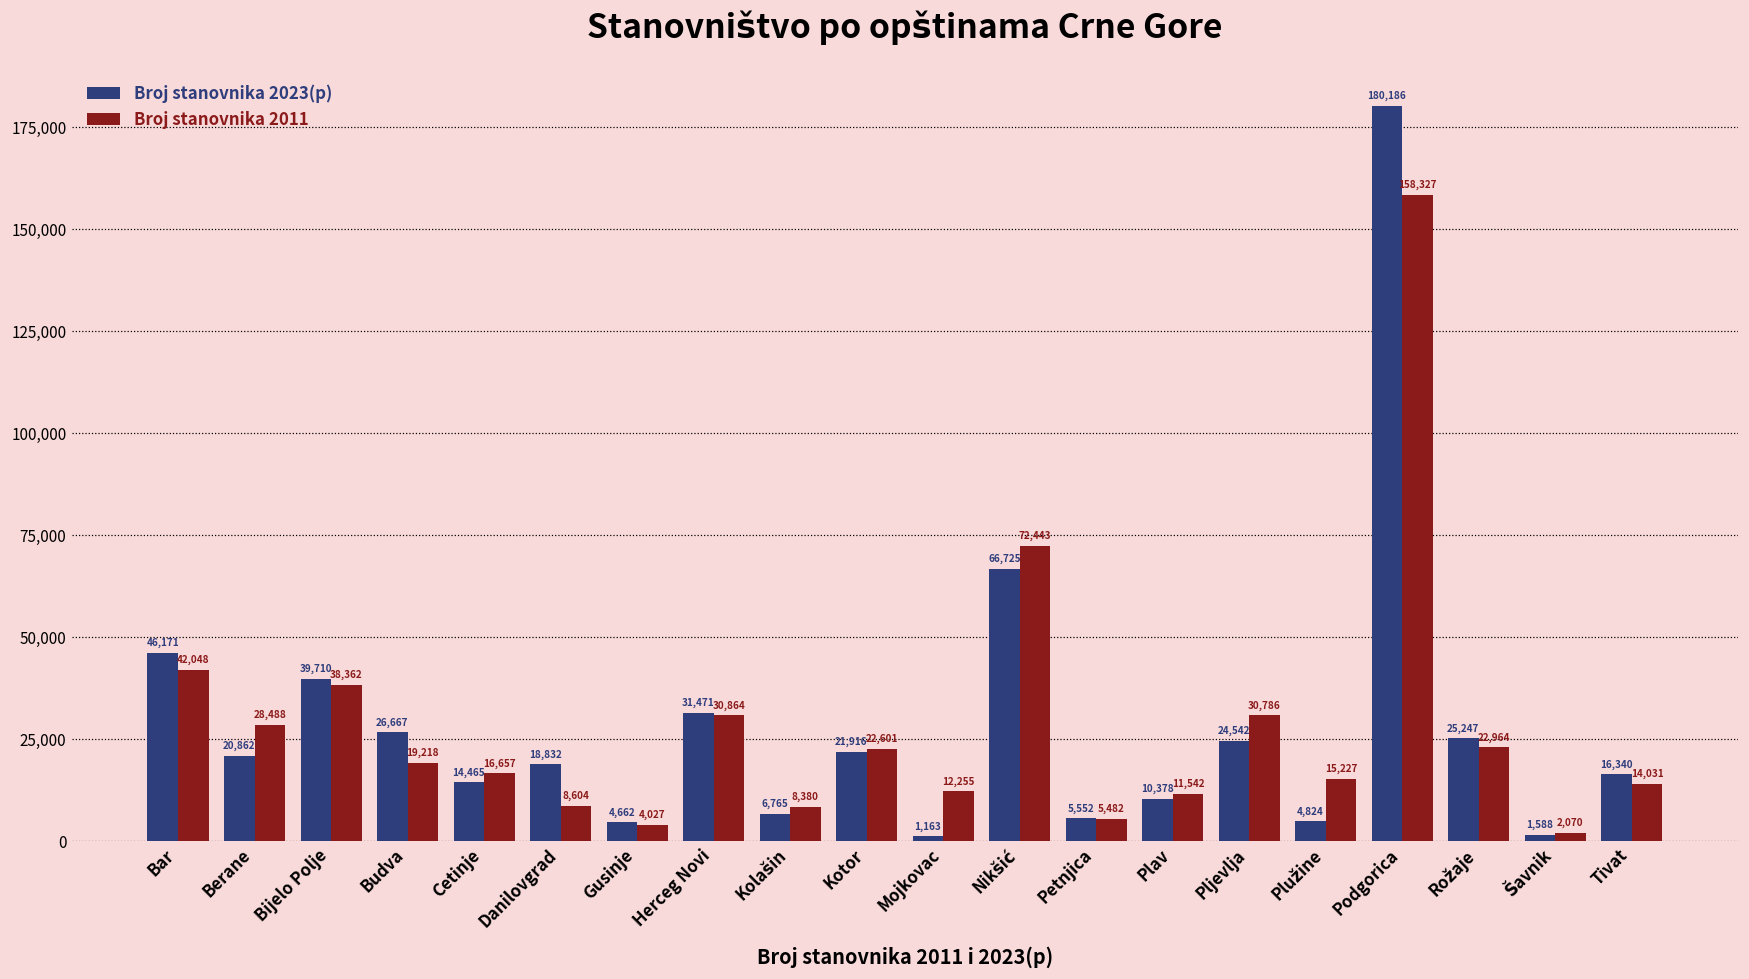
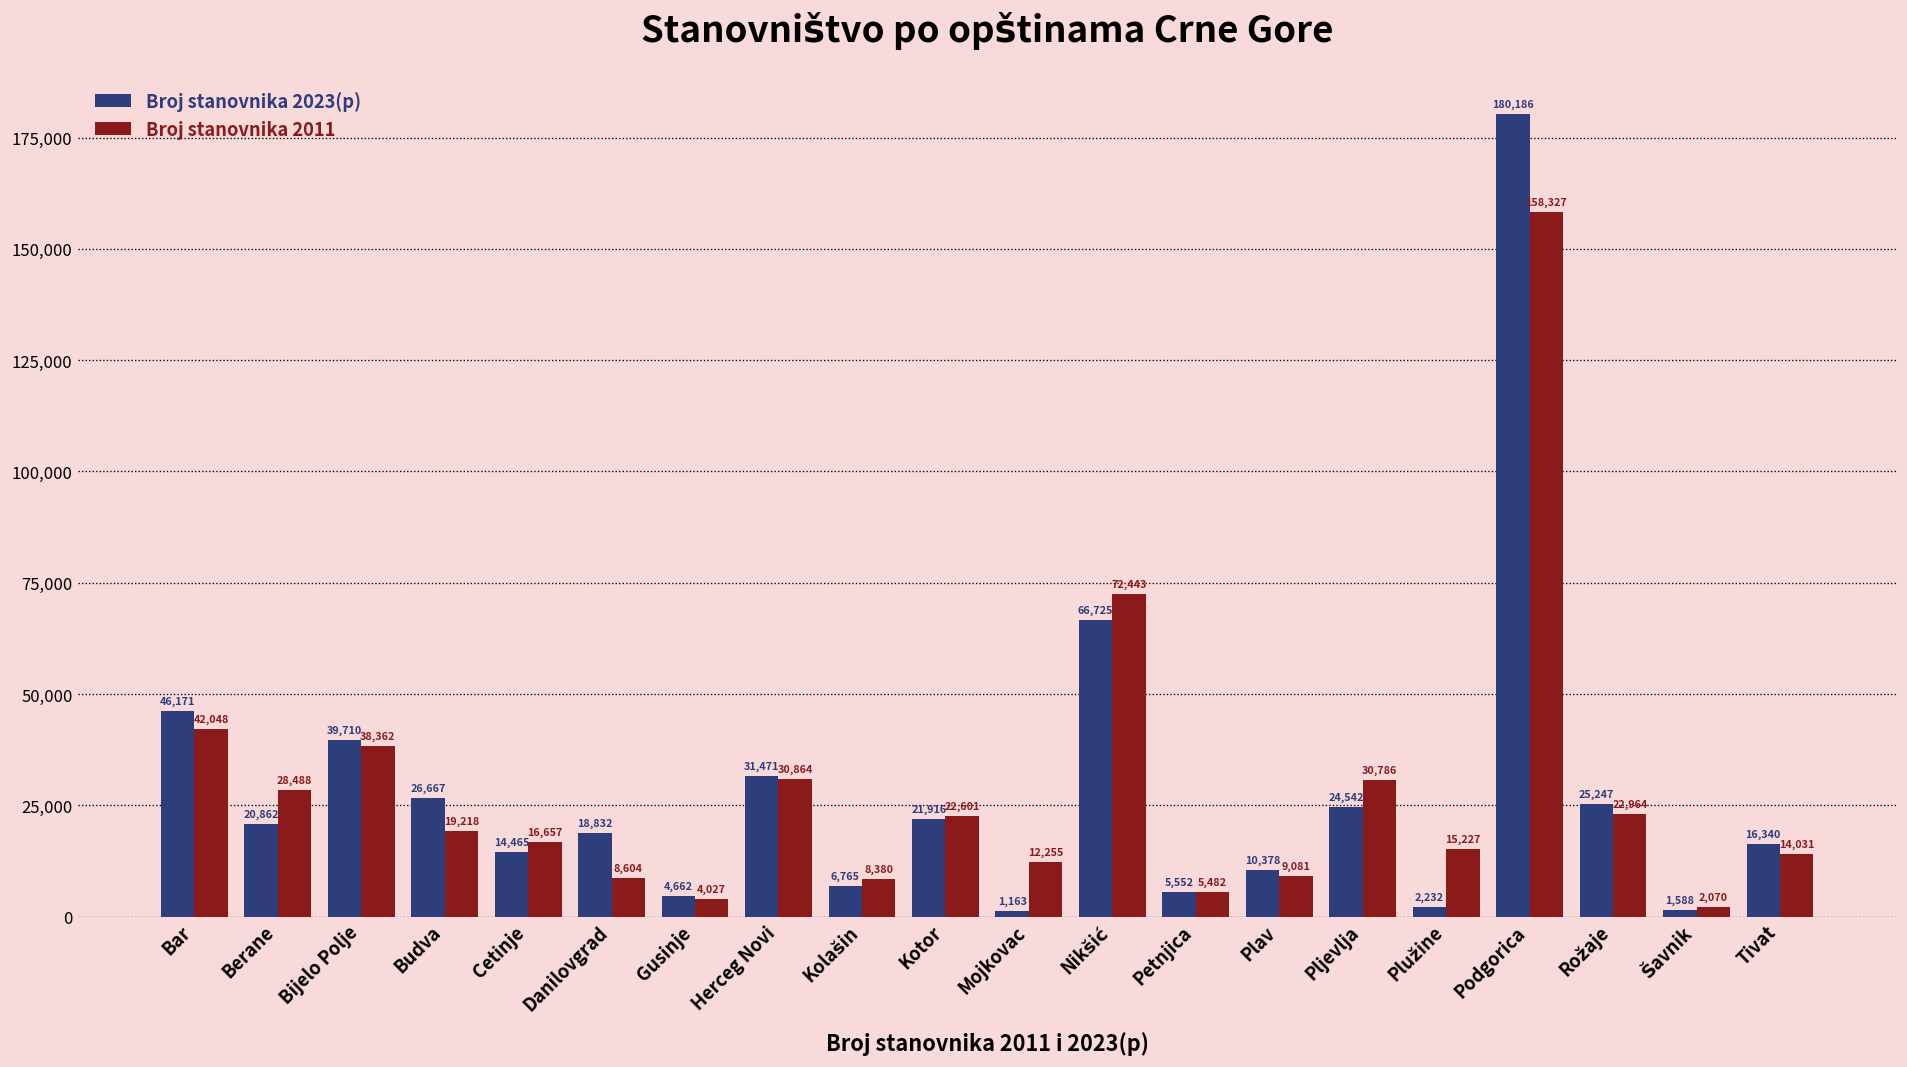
Broj stanovnika 2011, Plav: 11,542 -> 9,081
Broj stanovnika 2023(p), Plužine: 4,824 -> 2,232
